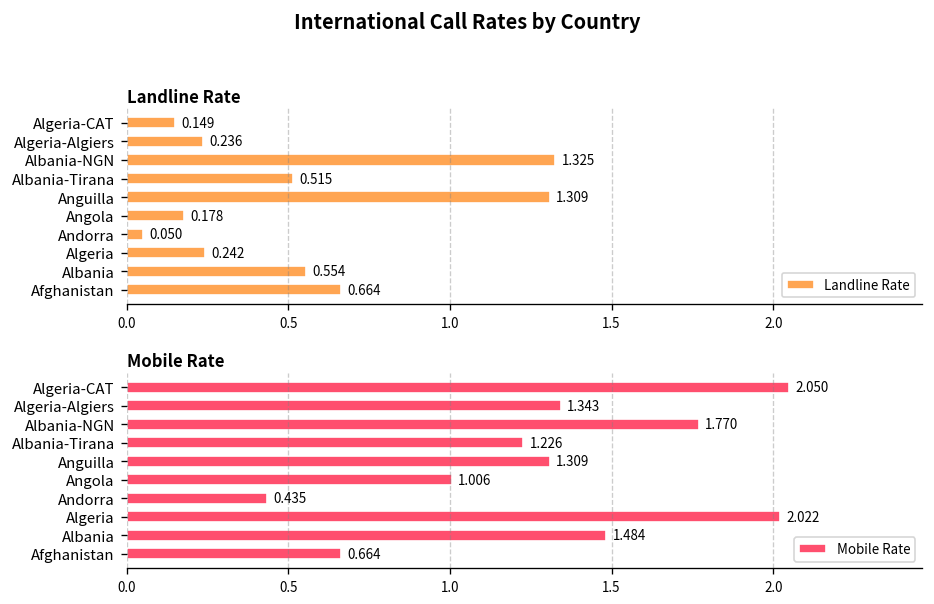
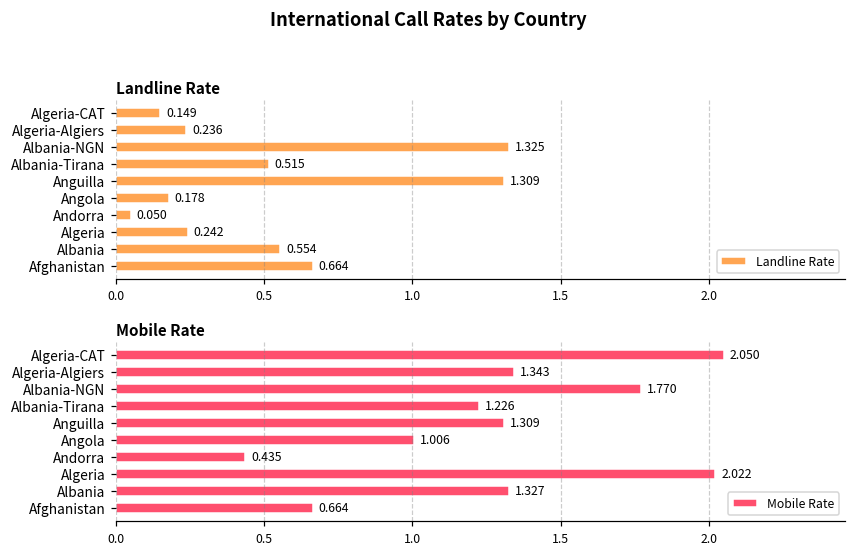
Mobile Rate, Albania: 1.484 -> 1.327
